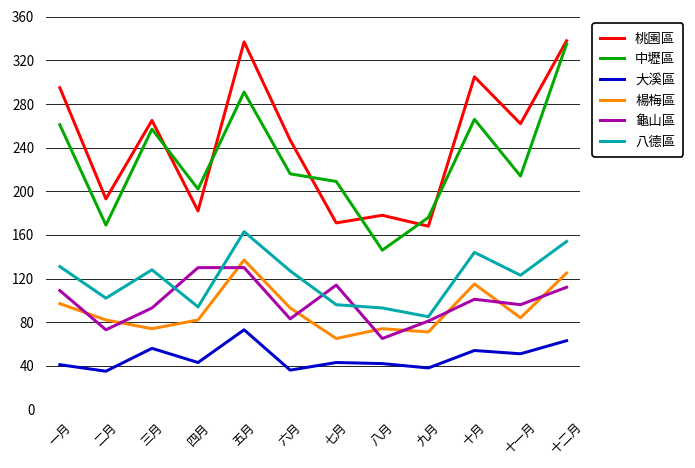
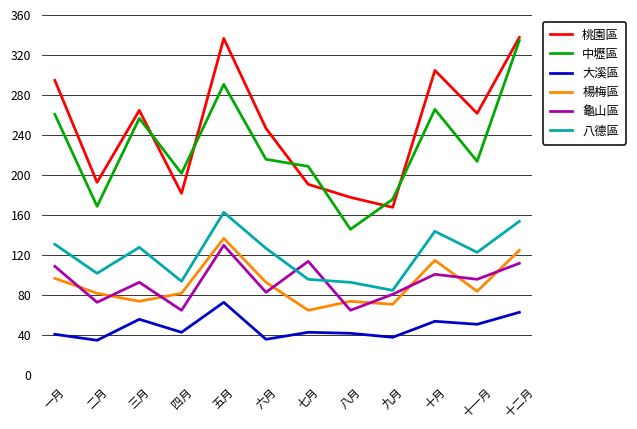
龜山區, 四月: 130 -> 70
桃園區, 七月: 170 -> 190
